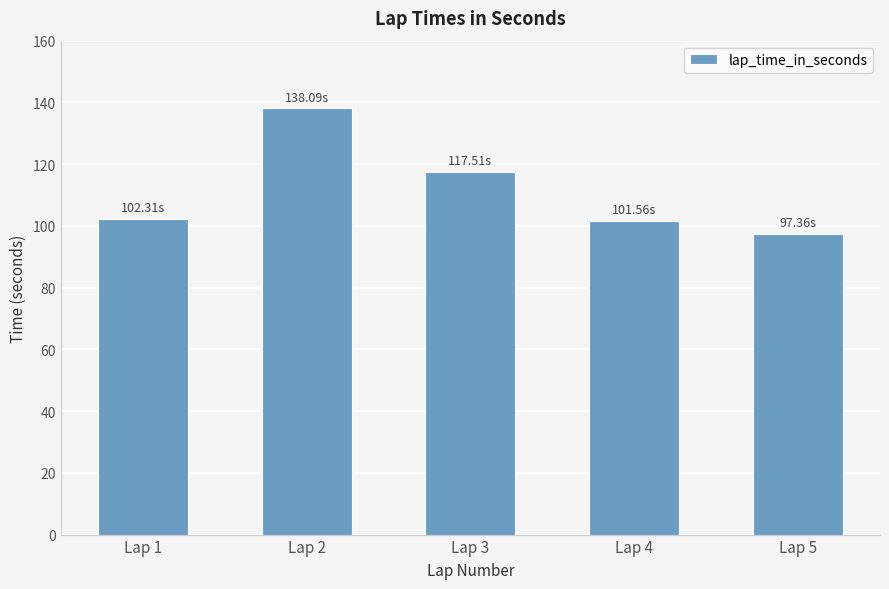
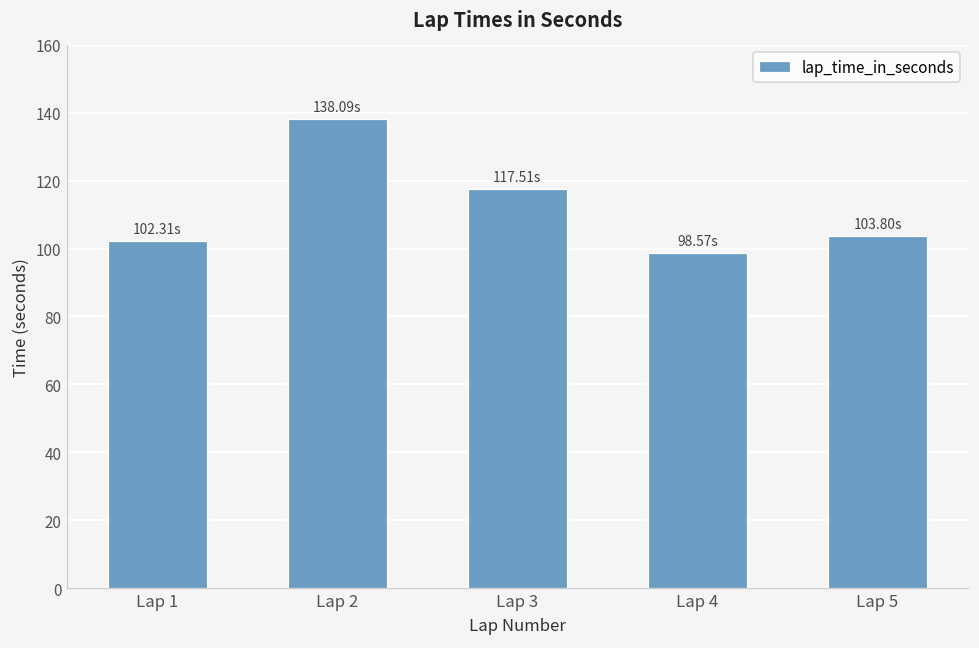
Lap 4: 101.56s -> 98.57s
Lap 5: 97.36s -> 103.80s
